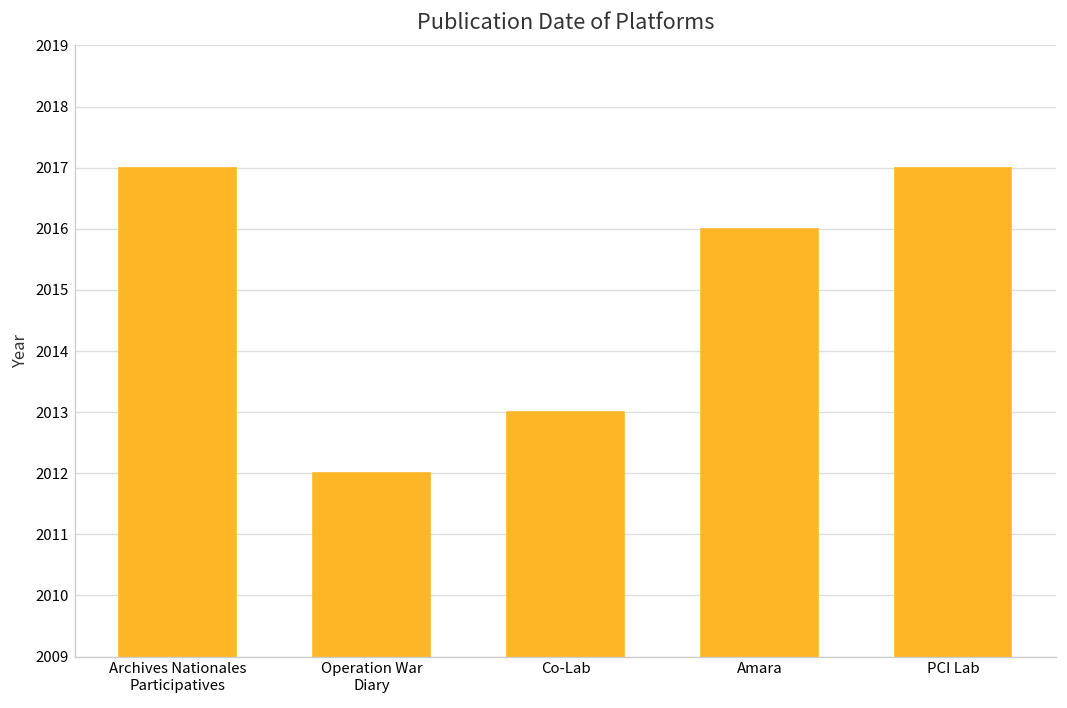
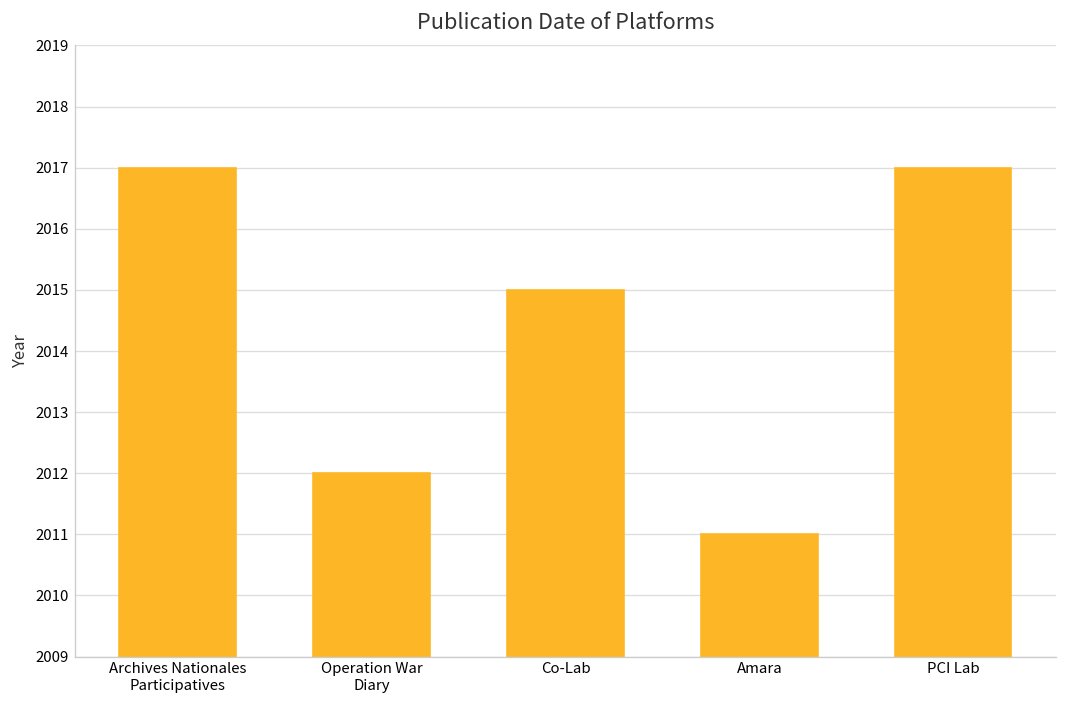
Co-Lab: 2013 -> 2015
Amara: 2016 -> 2011
